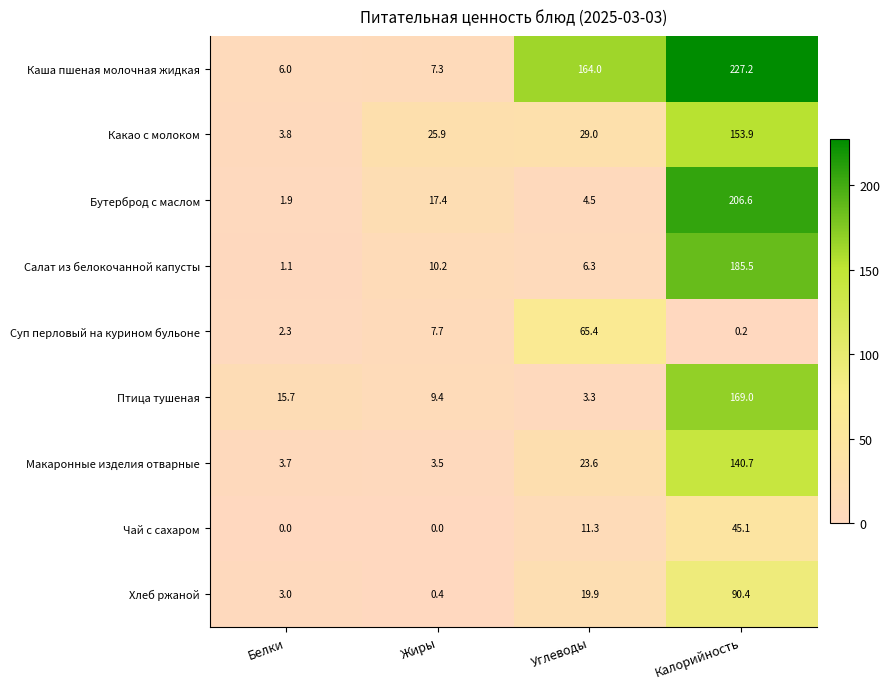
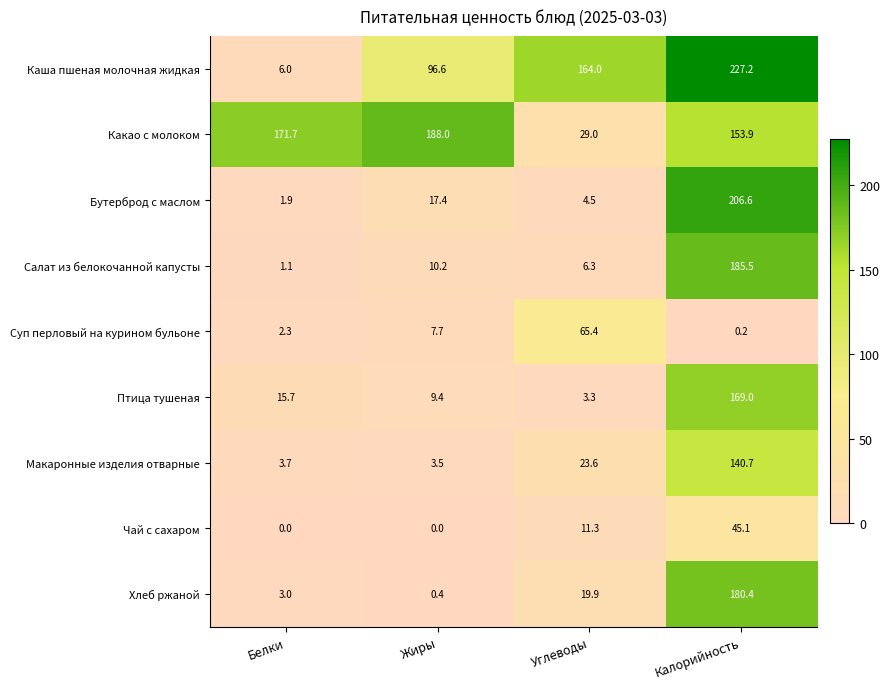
Каша пшеная молочная жидкая, Жиры: 7.3 -> 96.6
Какао с молоком, Белки: 3.8 -> 171.7
Какао с молоком, Жиры: 25.9 -> 188.0
Хлеб ржаной, Калорийность: 90.4 -> 180.4
